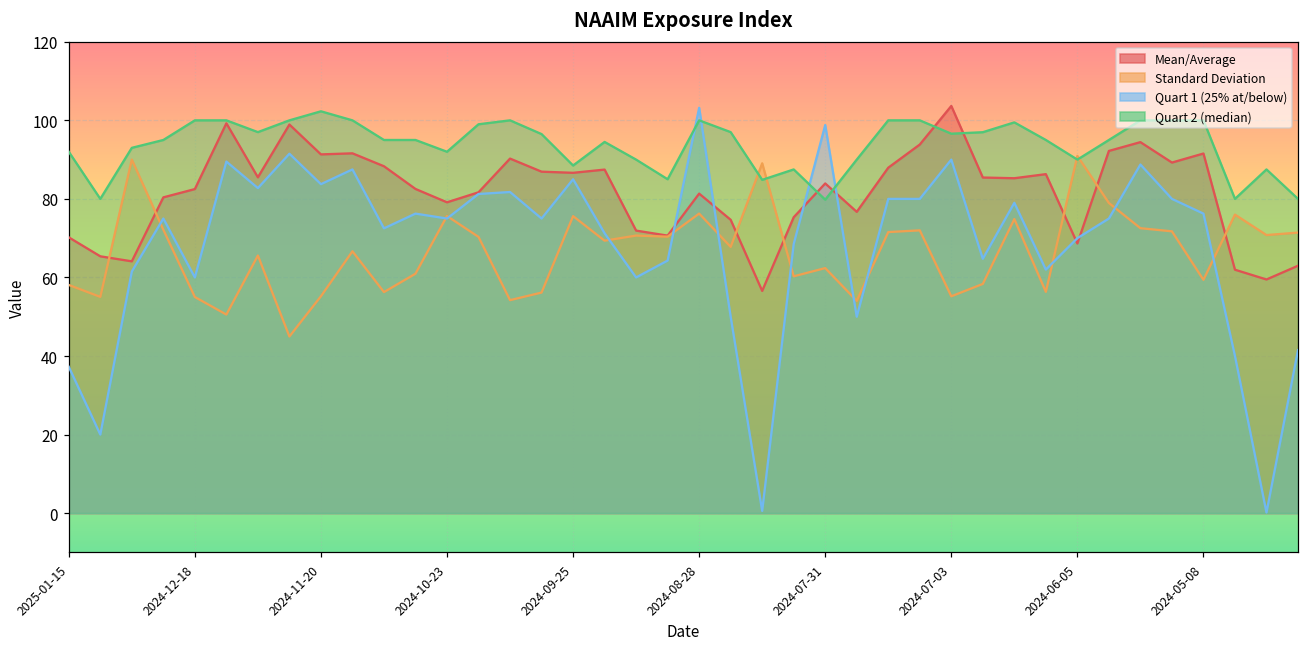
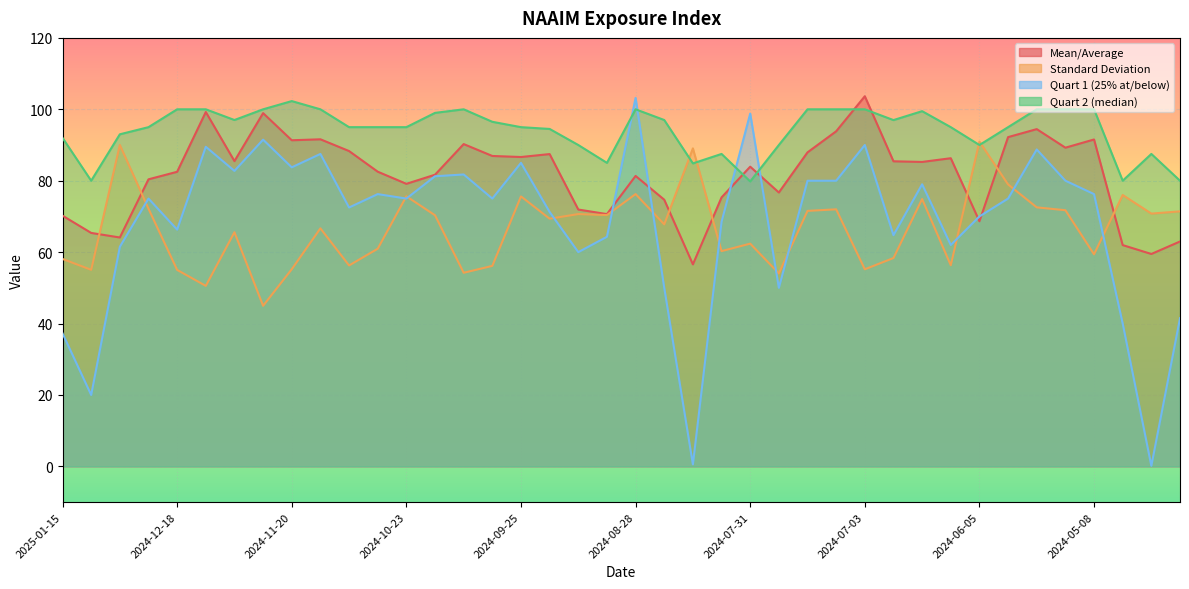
Quart 1 (25% at/below), 2024-12-18: 60 -> 66
Quart 2 (median), 2024-10-23: 92 -> 95
Quart 2 (median), 2024-09-25: 89 -> 95
Quart 2 (median), 2024-07-03: 97 -> 100
